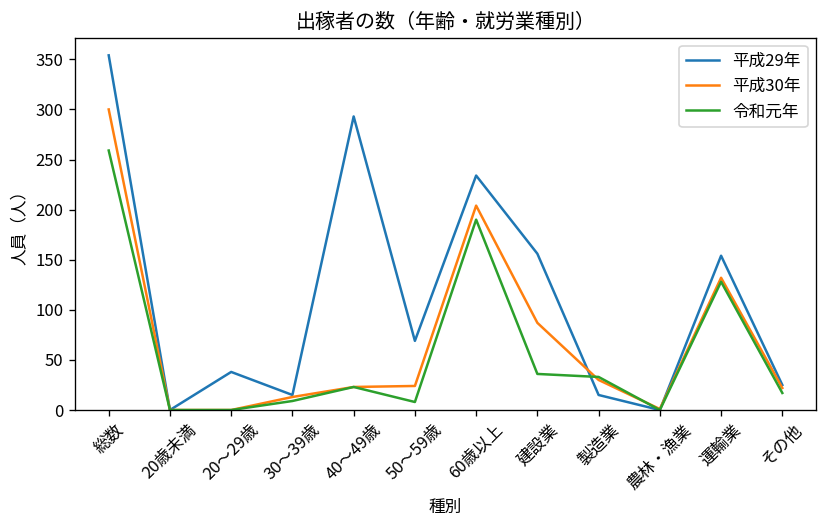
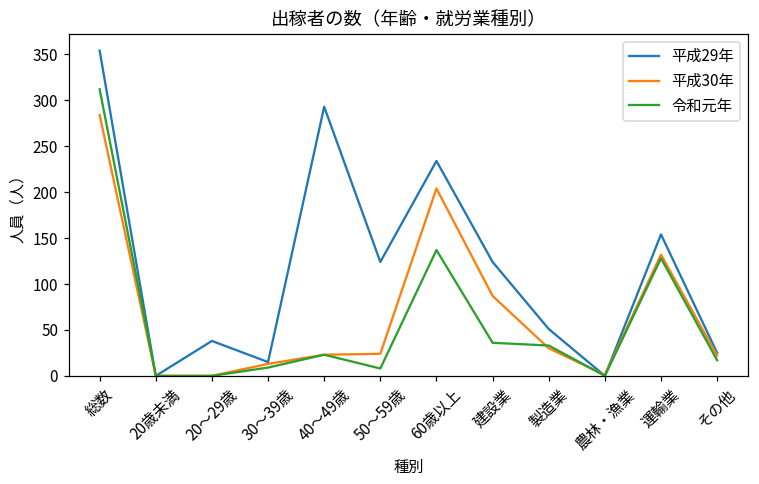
平成30年, 総数: 300 -> 280
令和元年, 総数: 260 -> 310
平成29年, 50～59歳: 70 -> 120
令和元年, 60歳以上: 190 -> 140
平成29年, 建設業: 160 -> 120
平成29年, 製造業: 20 -> 50
